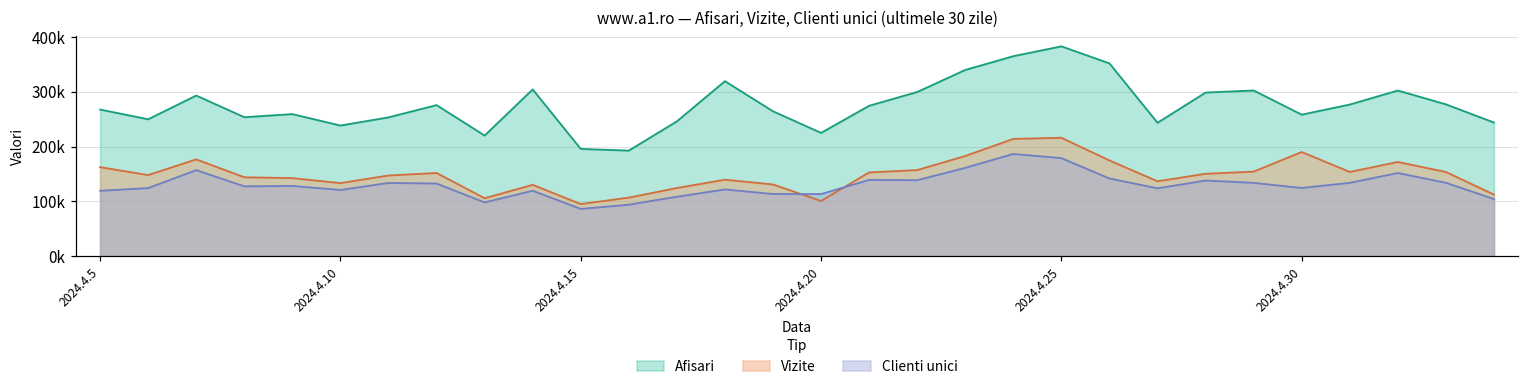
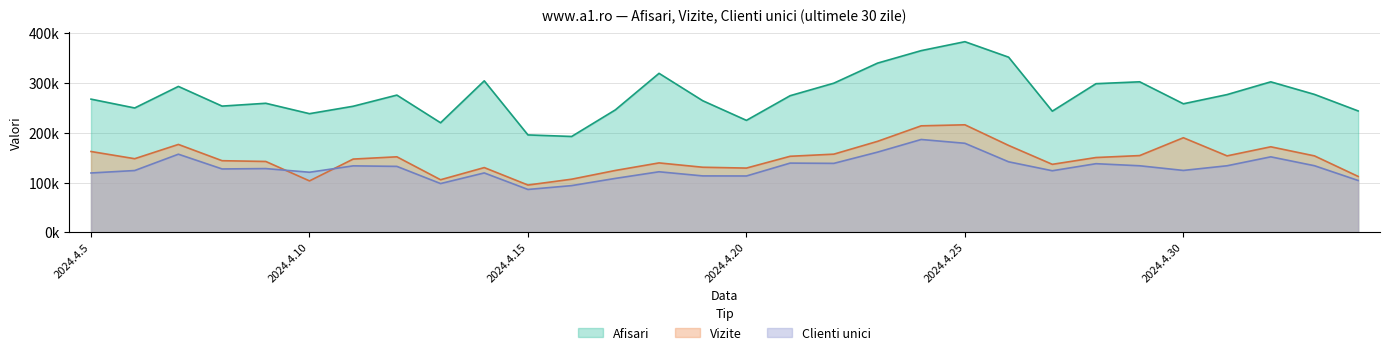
Vizite, 2024.4.10: 130000 -> 100000
Vizite, 2024.4.20: 100000 -> 130000
